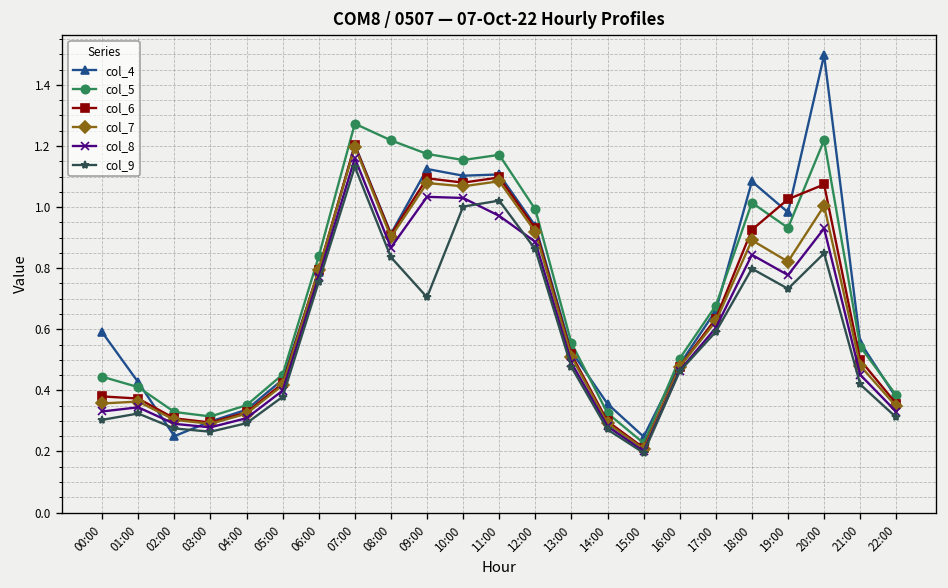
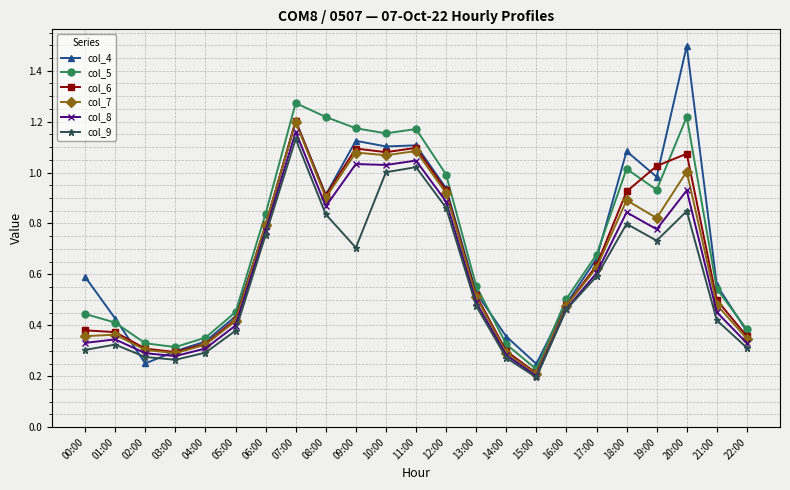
col_8, 11:00: 0.97 -> 1.05
